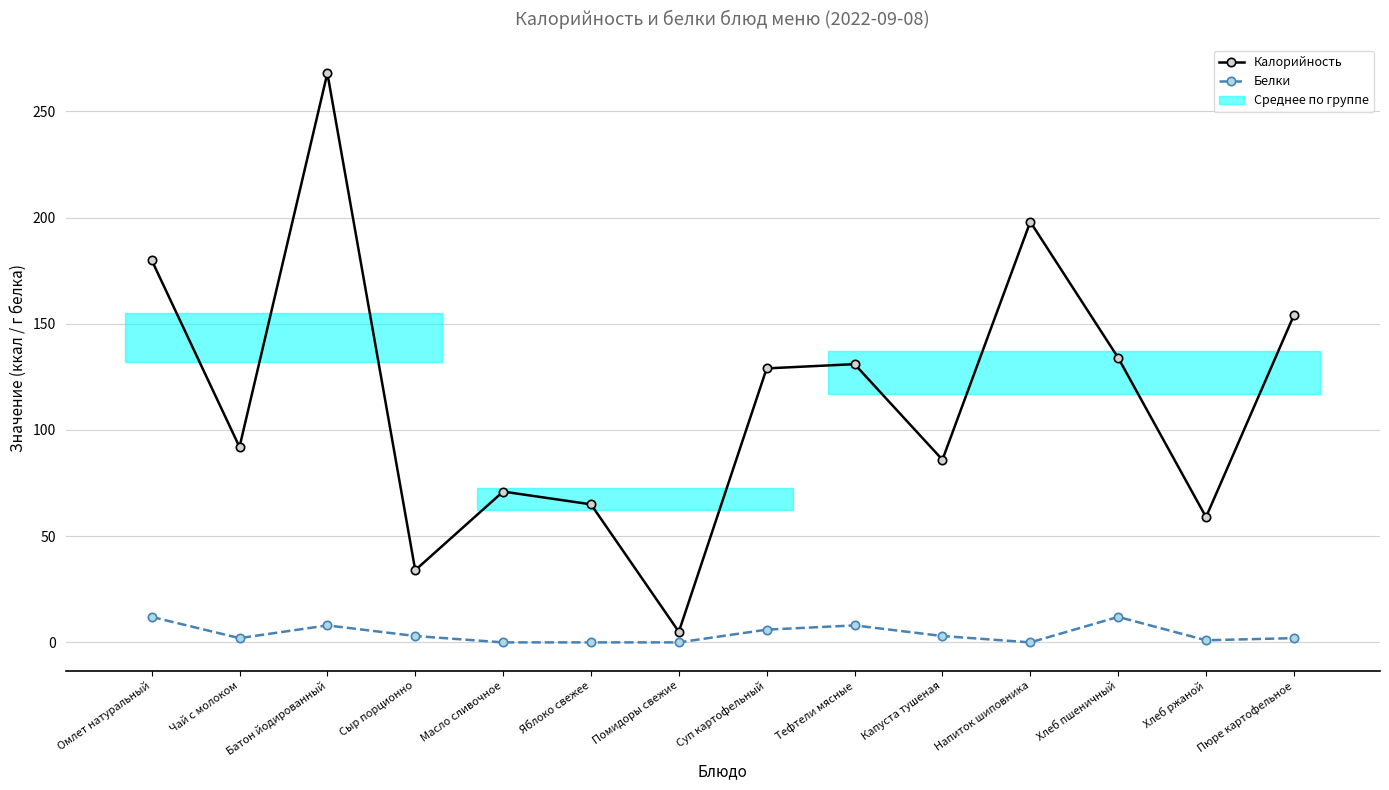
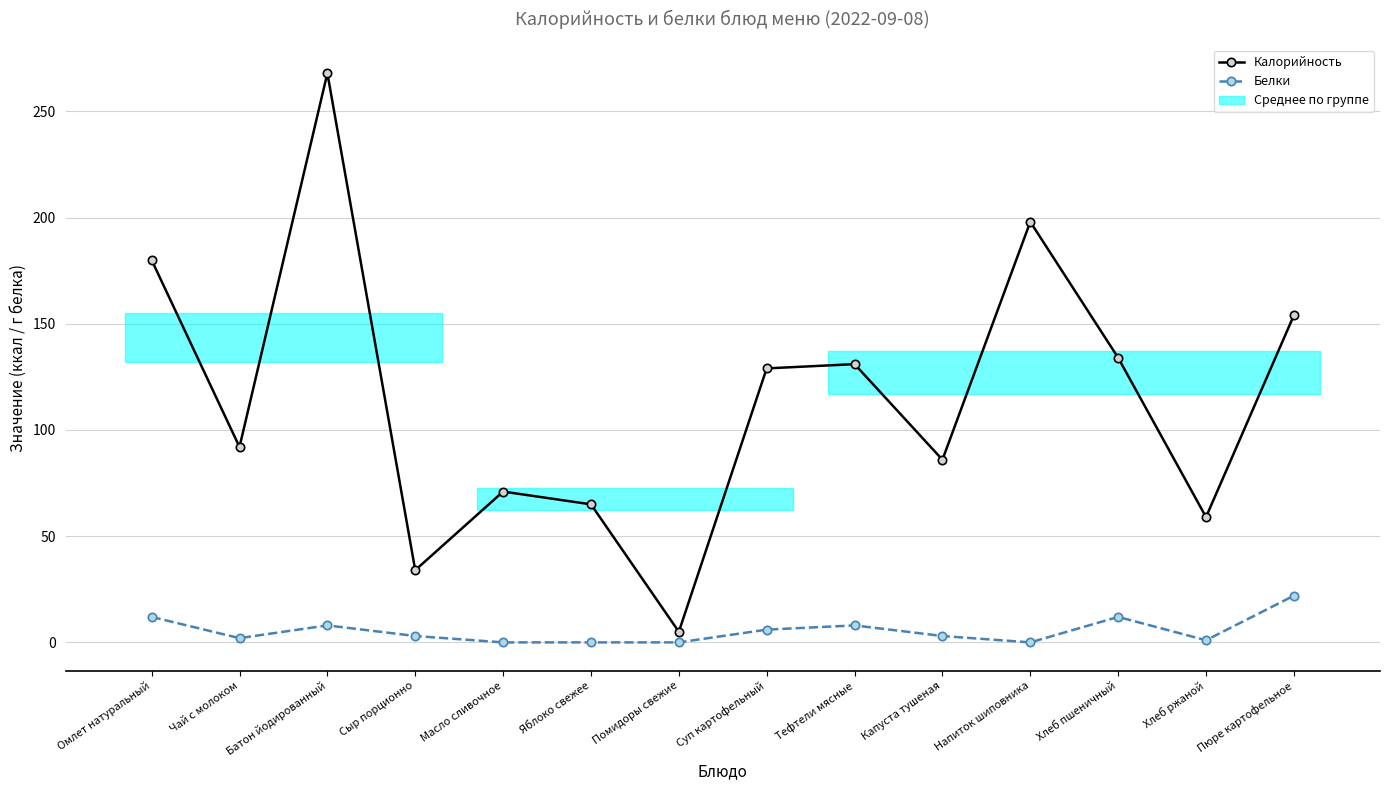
Белки, Пюре картофельное: 2 -> 22
